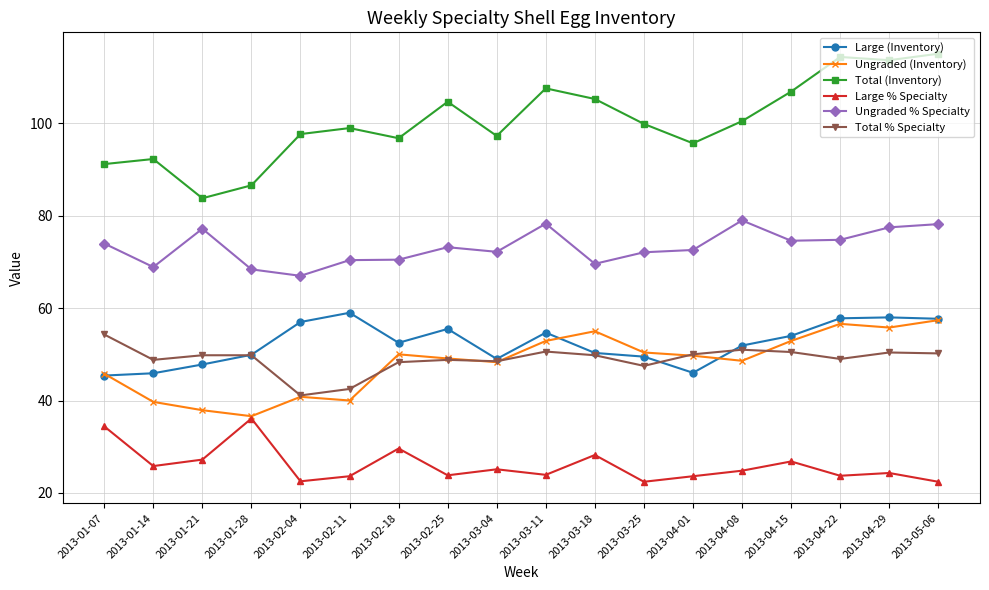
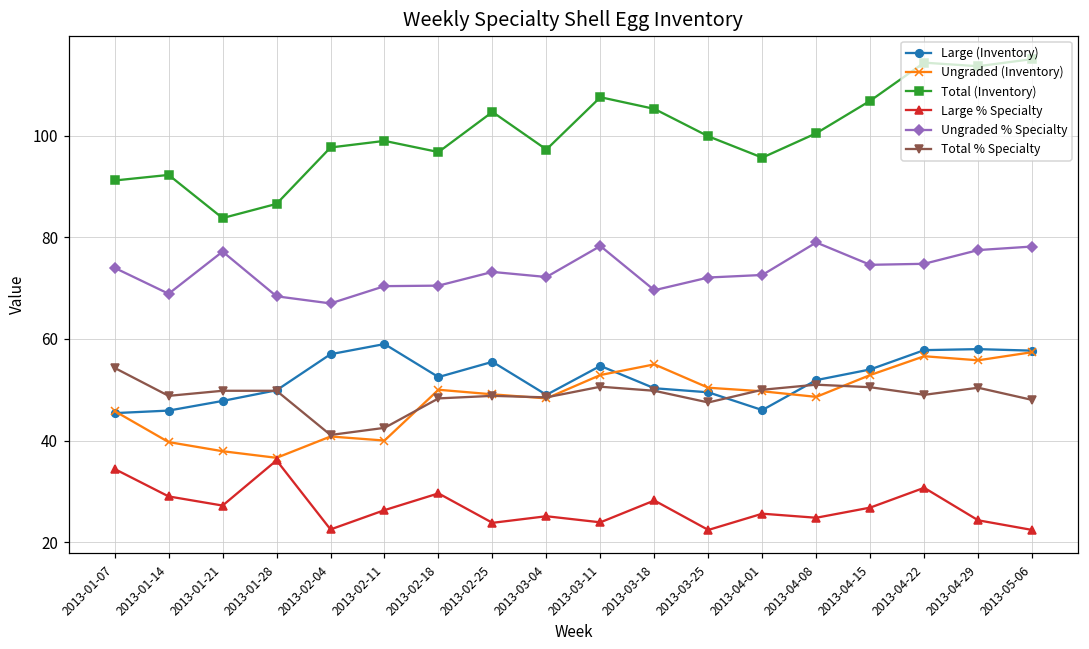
Large % Specialty, 2013-01-14: 26 -> 29
Large % Specialty, 2013-02-11: 24 -> 26
Large % Specialty, 2013-04-01: 24 -> 26
Large % Specialty, 2013-04-22: 24 -> 31
Total % Specialty, 2013-05-06: 50 -> 48
